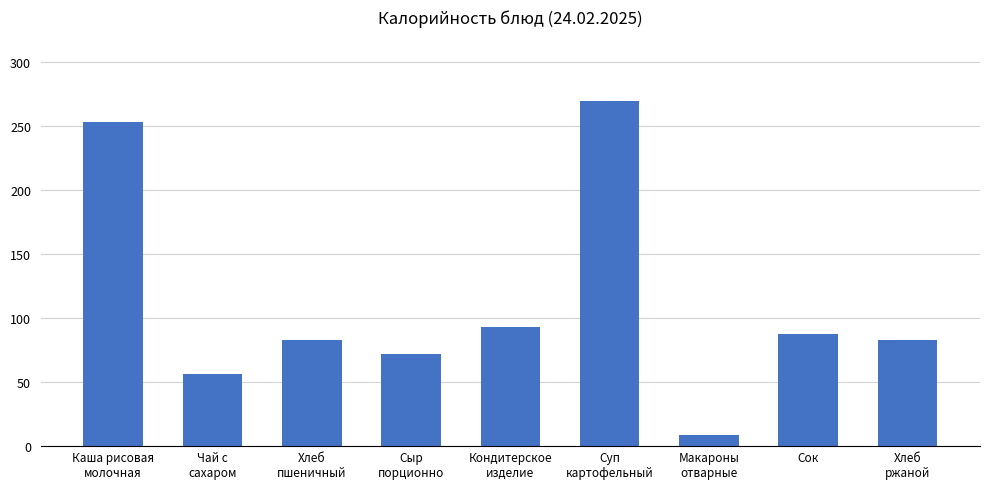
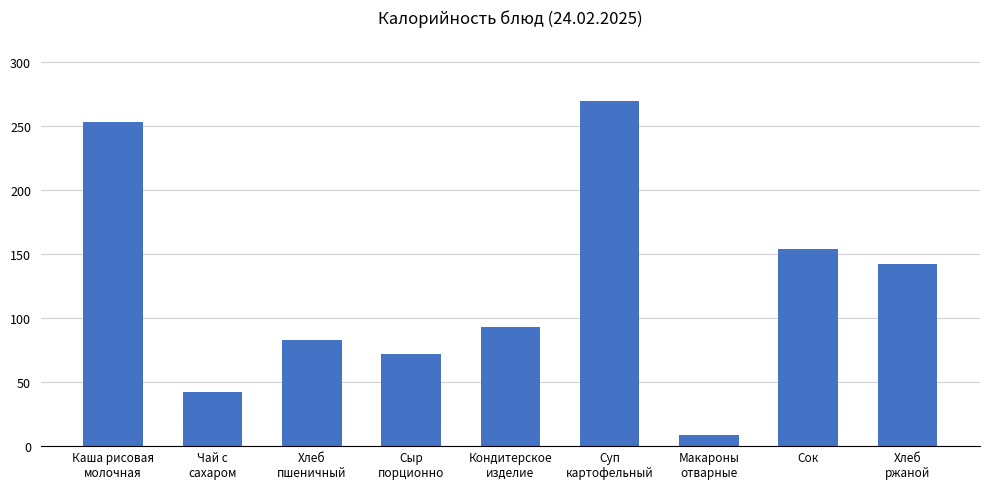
Чай с сахаром: 56 -> 42
Сок: 88 -> 154
Хлеб ржаной: 83 -> 142
